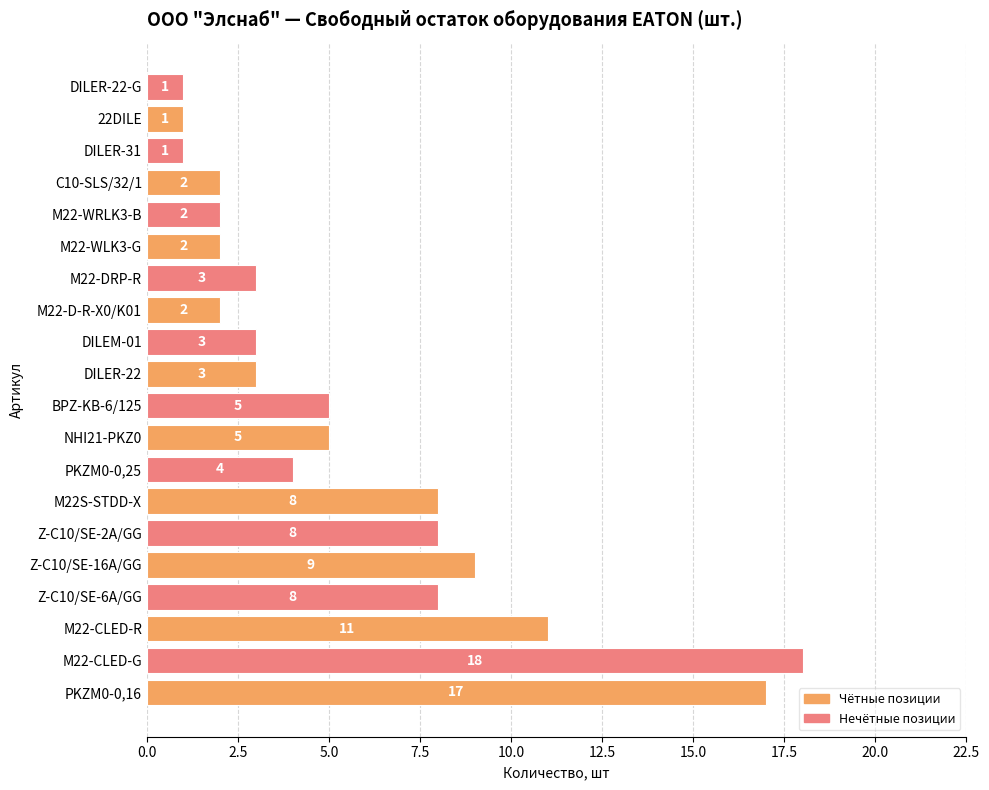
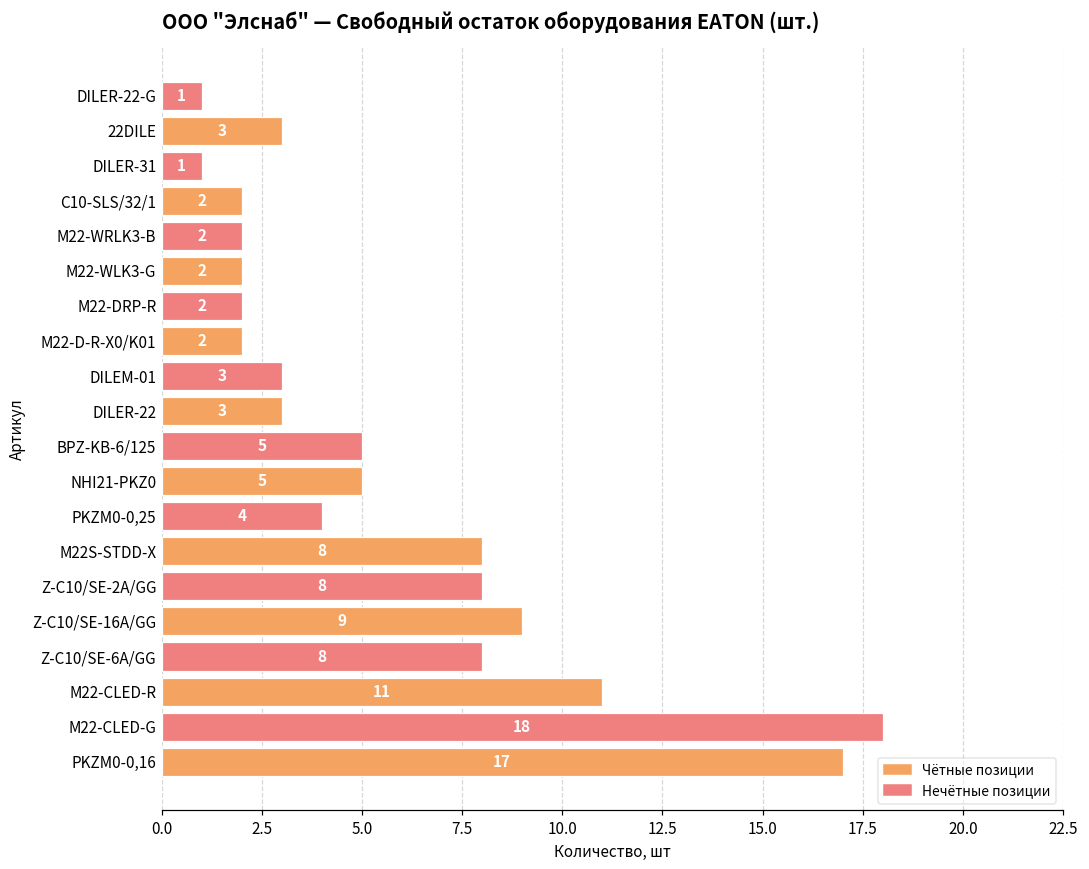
22DILE: 1 -> 3
M22-DRP-R: 3 -> 2
